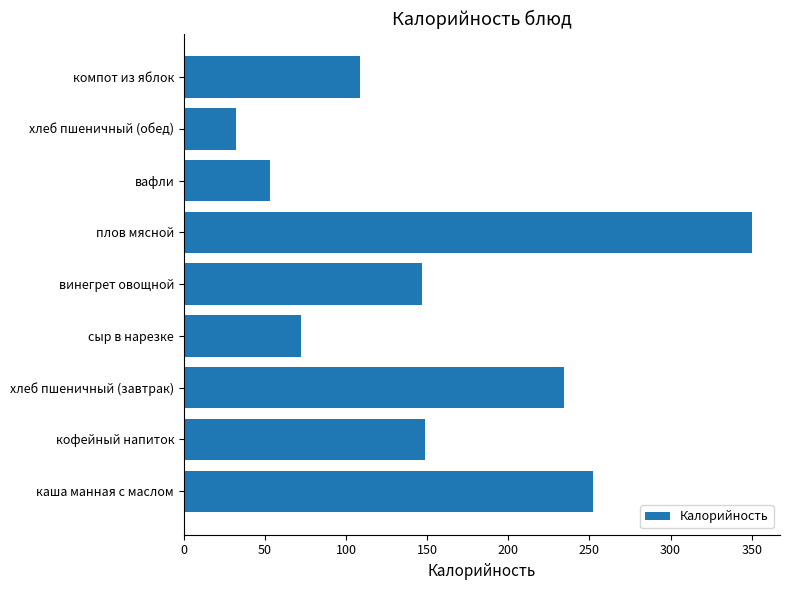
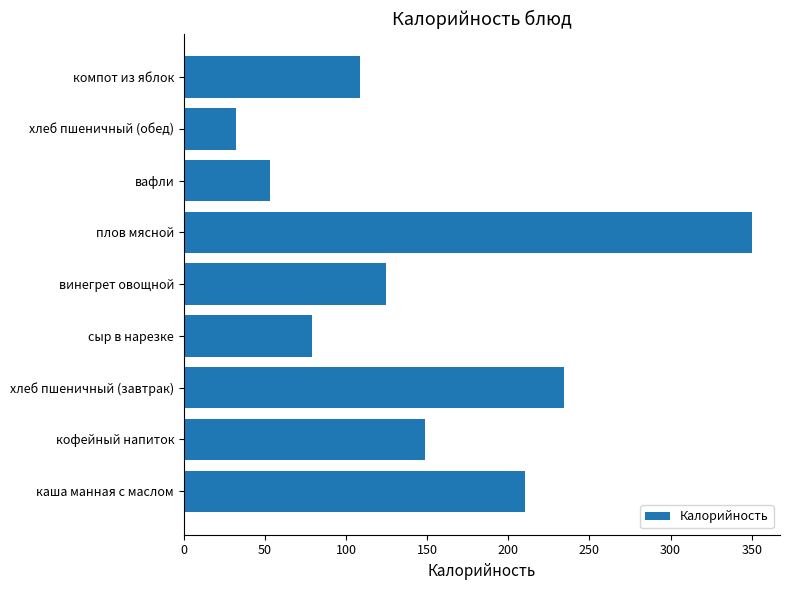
винегрет овощной: 147 -> 124
сыр в нарезке: 72 -> 79
каша манная с маслом: 252 -> 210
